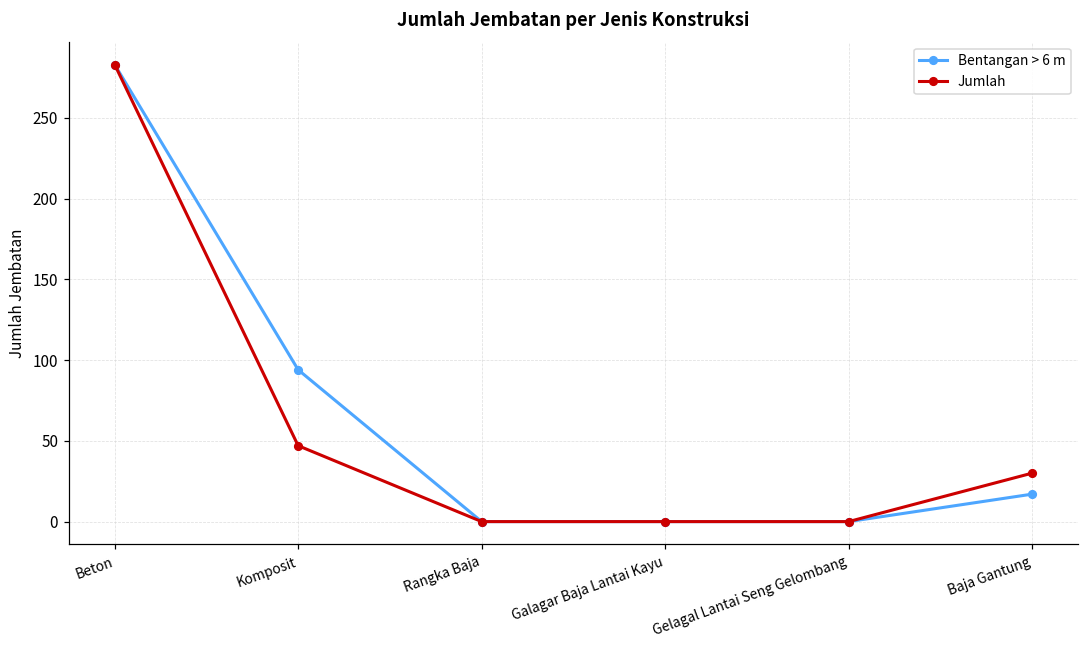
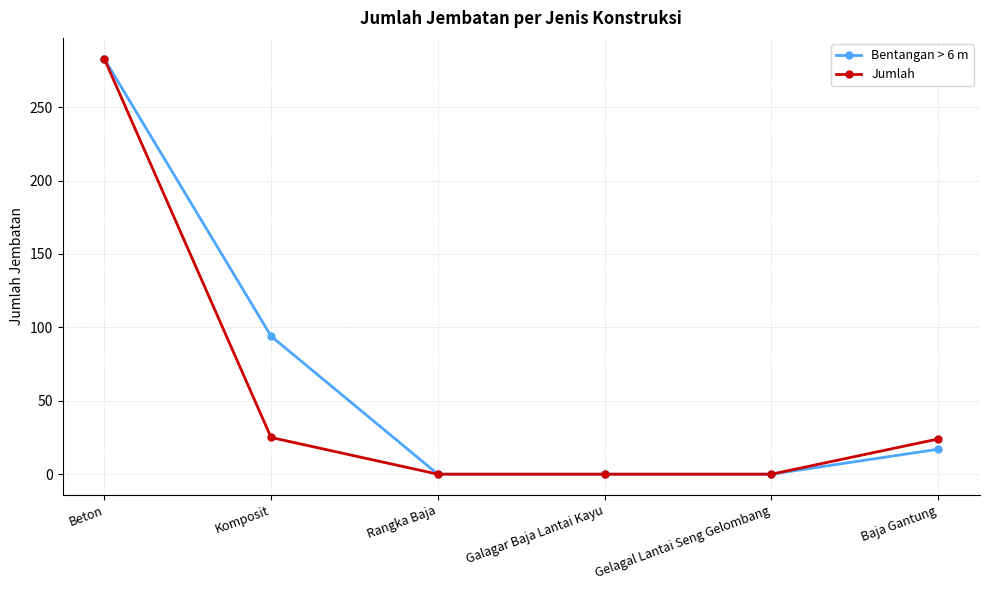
Jumlah, Komposit: 47 -> 25
Jumlah, Baja Gantung: 30 -> 24
